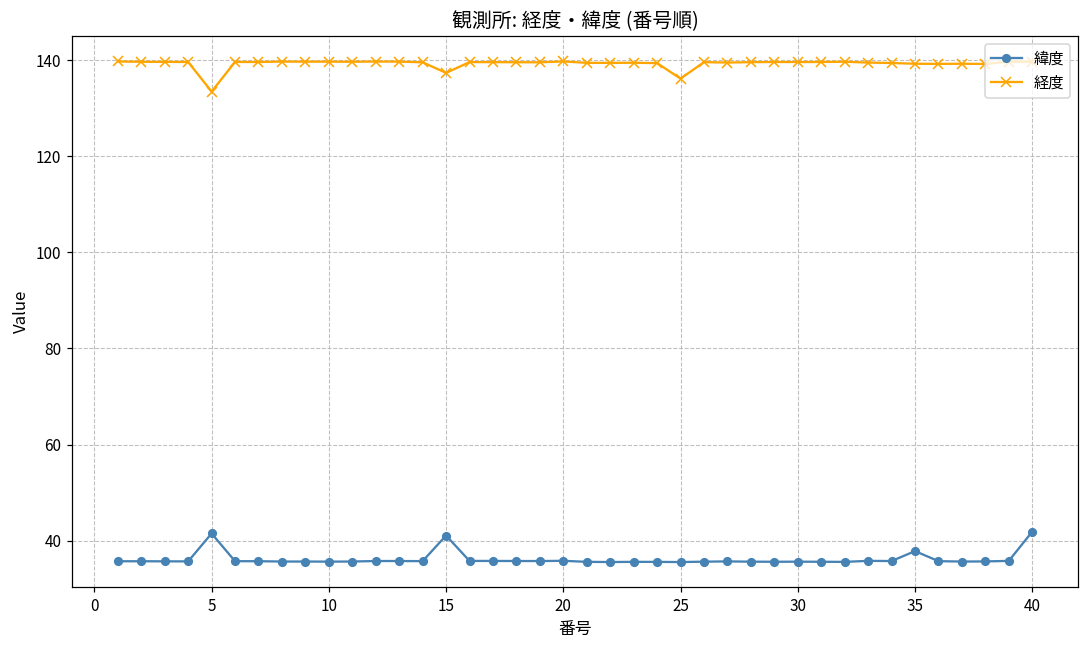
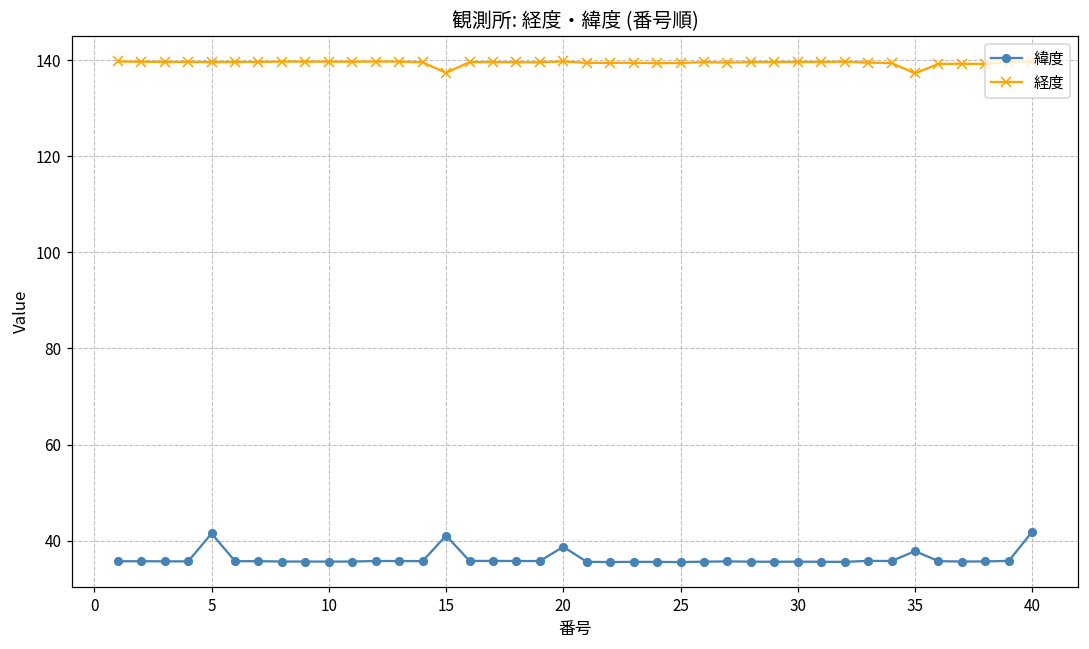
経度, 5: 133 -> 140
緯度, 20: 36 -> 39
経度, 25: 136 -> 139
経度, 35: 139 -> 137
